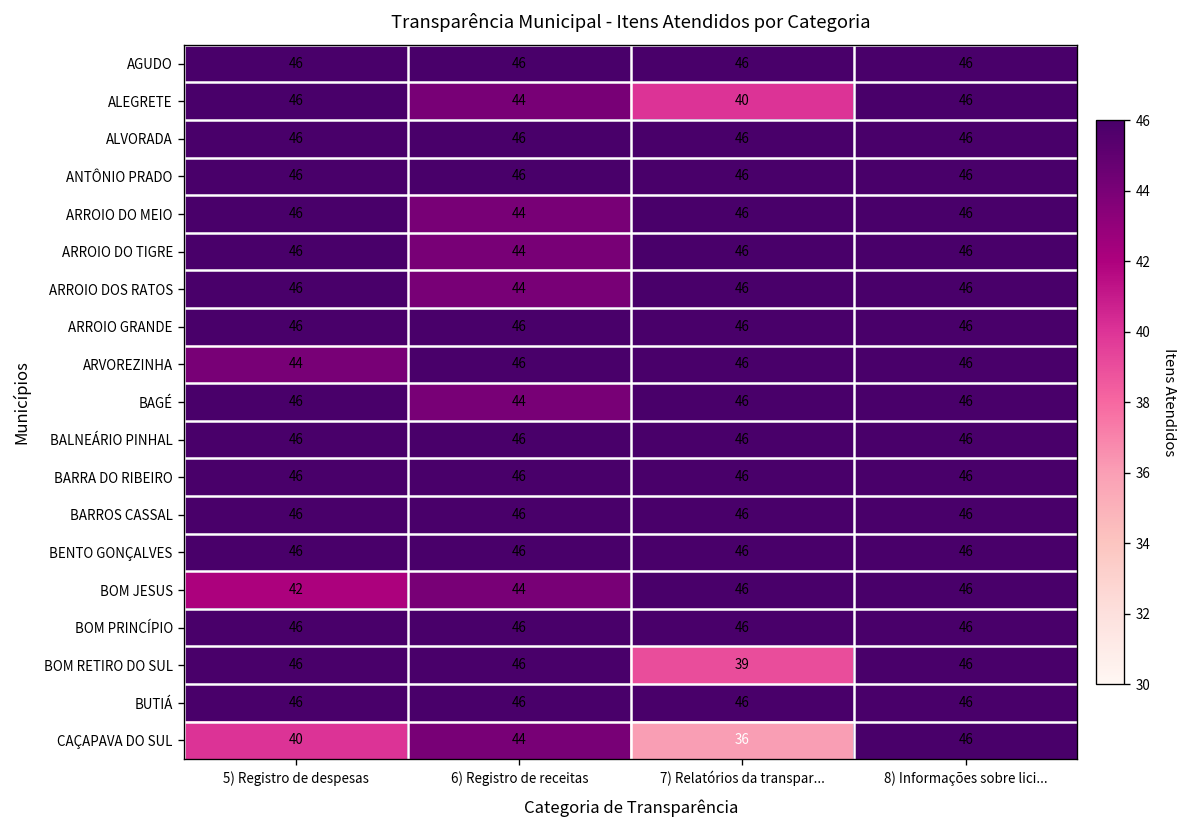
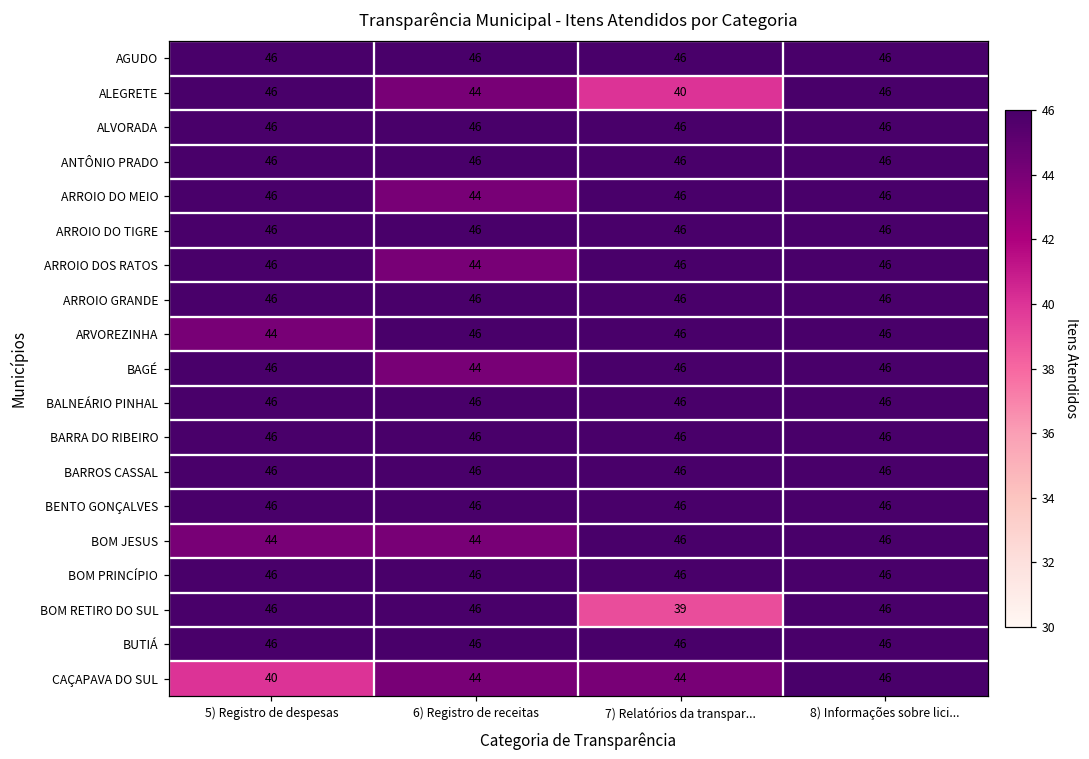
ARROIO DO TIGRE, 6) Registro de receitas: 44 -> 46
BOM JESUS, 5) Registro de despesas: 42 -> 44
CAÇAPAVA DO SUL, 7) Relatórios da transpar...: 36 -> 44
